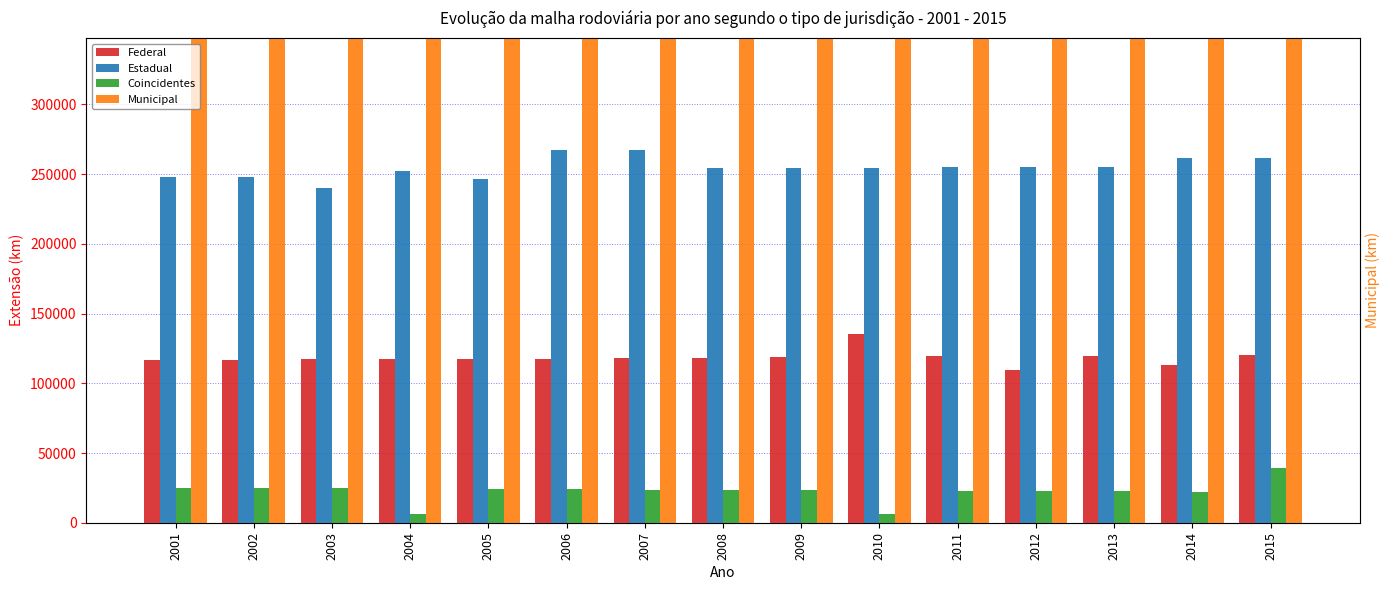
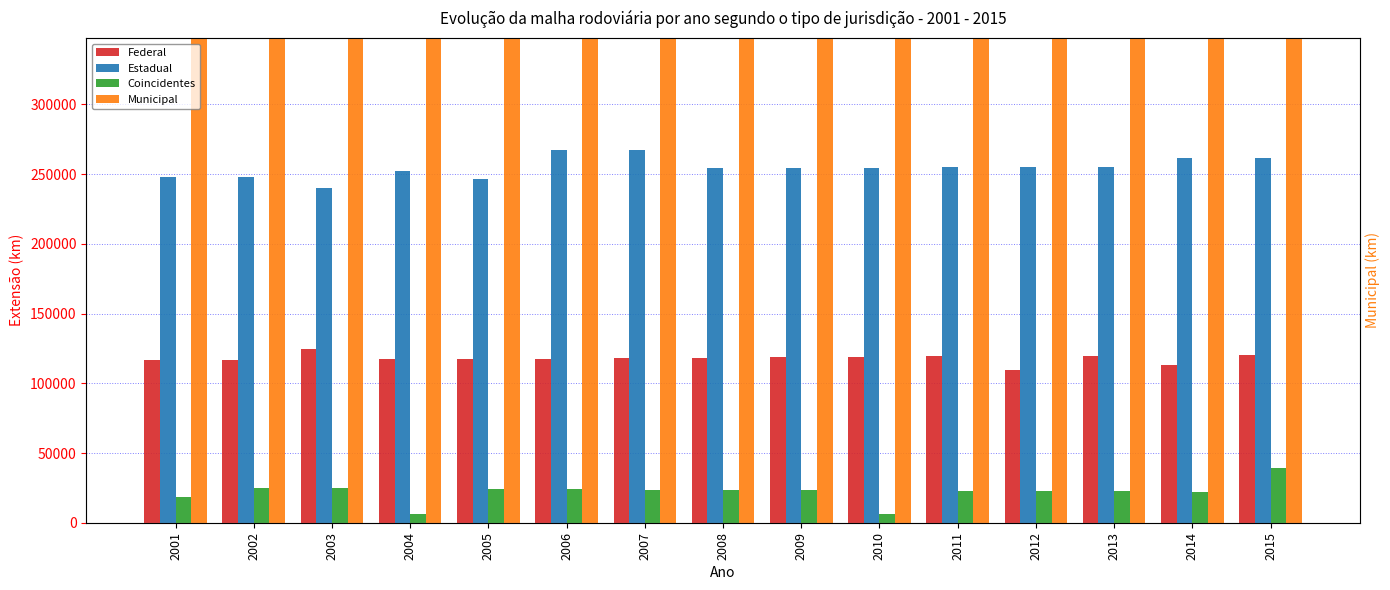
Coincidentes, 2001: 25000 -> 18000
Federal, 2003: 117000 -> 125000
Federal, 2010: 135000 -> 119000
